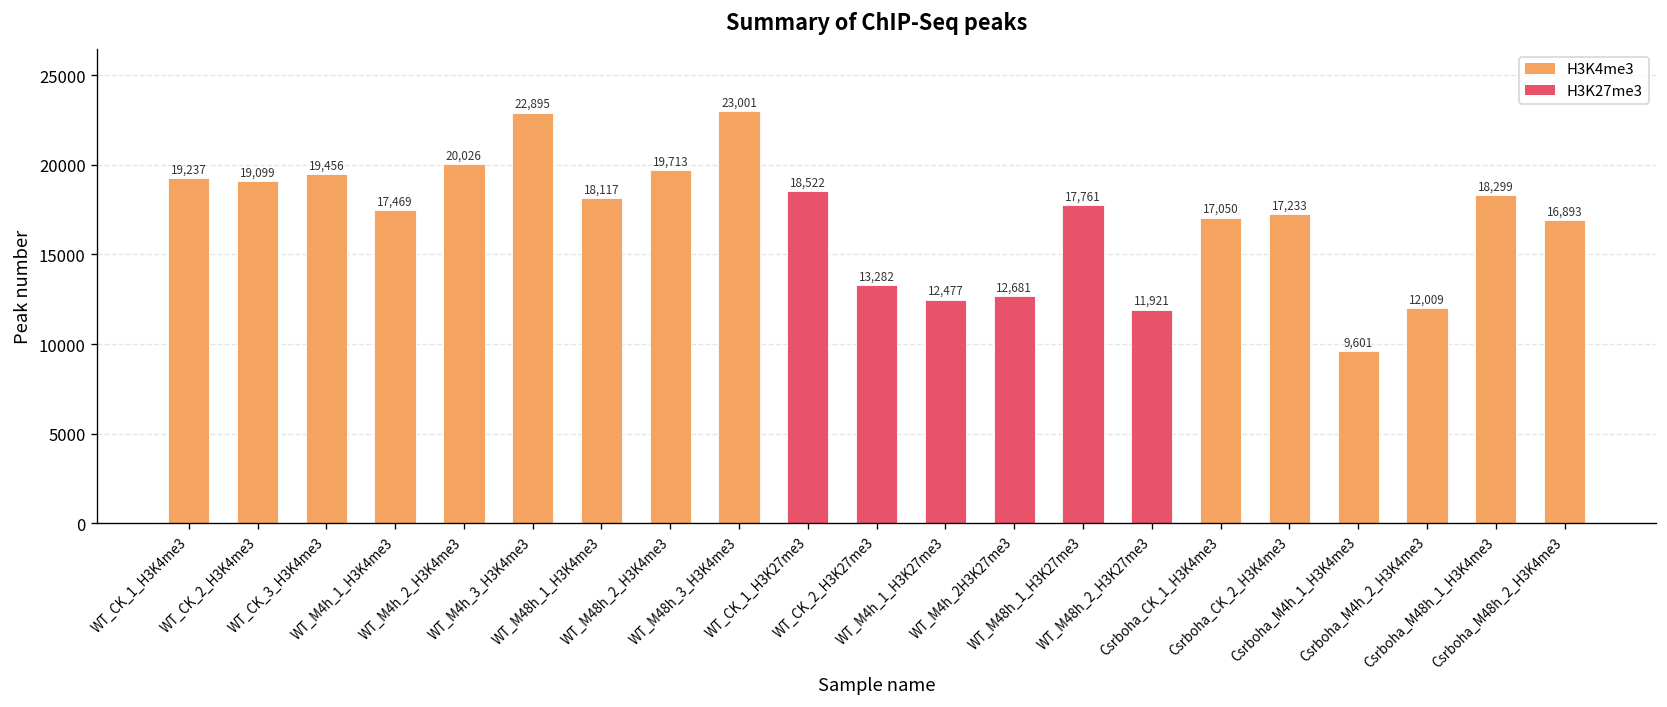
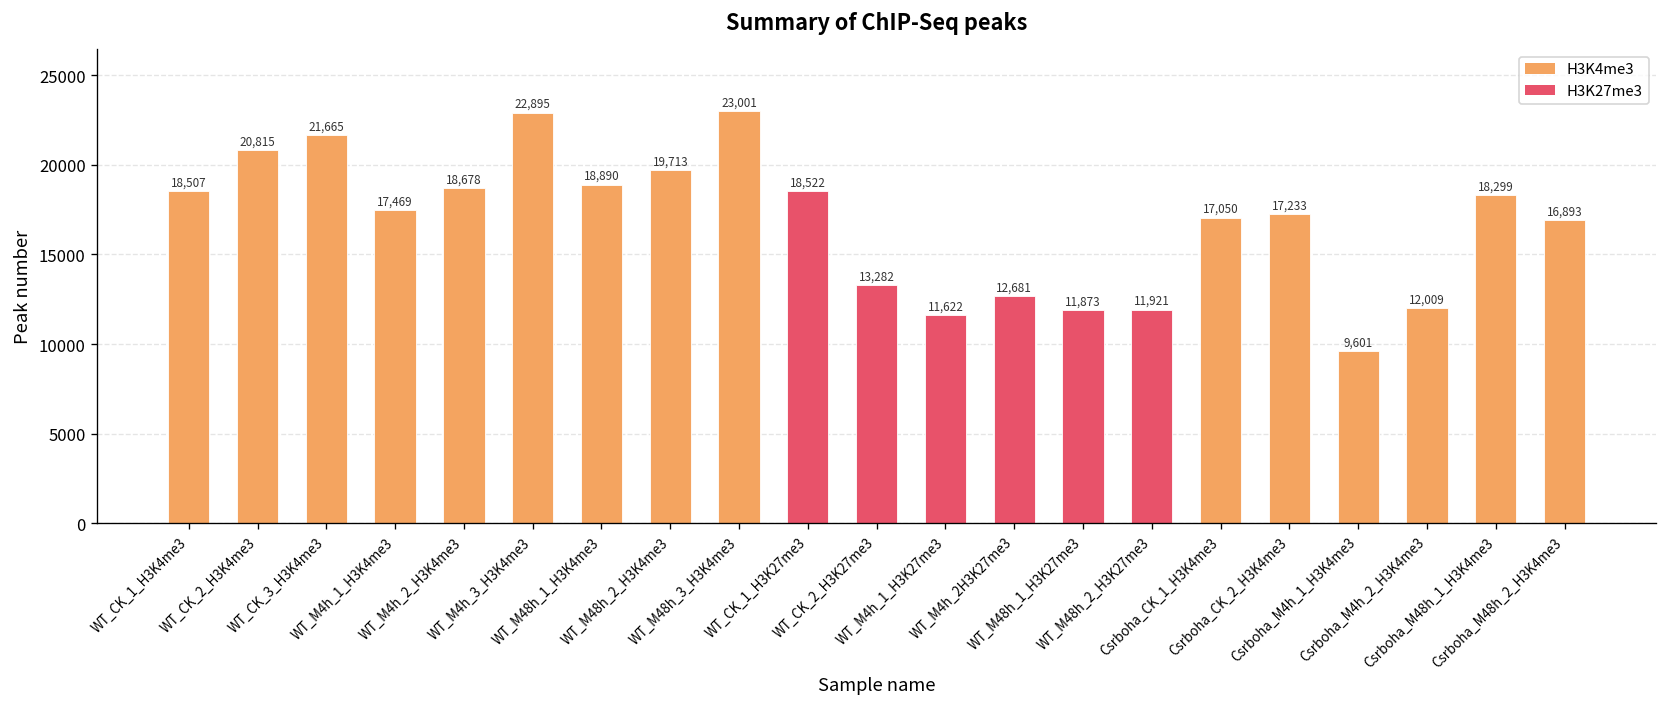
WT_CK_1_H3K4me3: 19,237 -> 18,507
WT_CK_2_H3K4me3: 19,099 -> 20,815
WT_CK_3_H3K4me3: 19,456 -> 21,665
WT_M4h_2_H3K4me3: 20,026 -> 18,678
WT_M48h_1_H3K4me3: 18,117 -> 18,890
WT_M4h_1_H3K27me3: 12,477 -> 11,622
WT_M48h_1_H3K27me3: 17,761 -> 11,873
